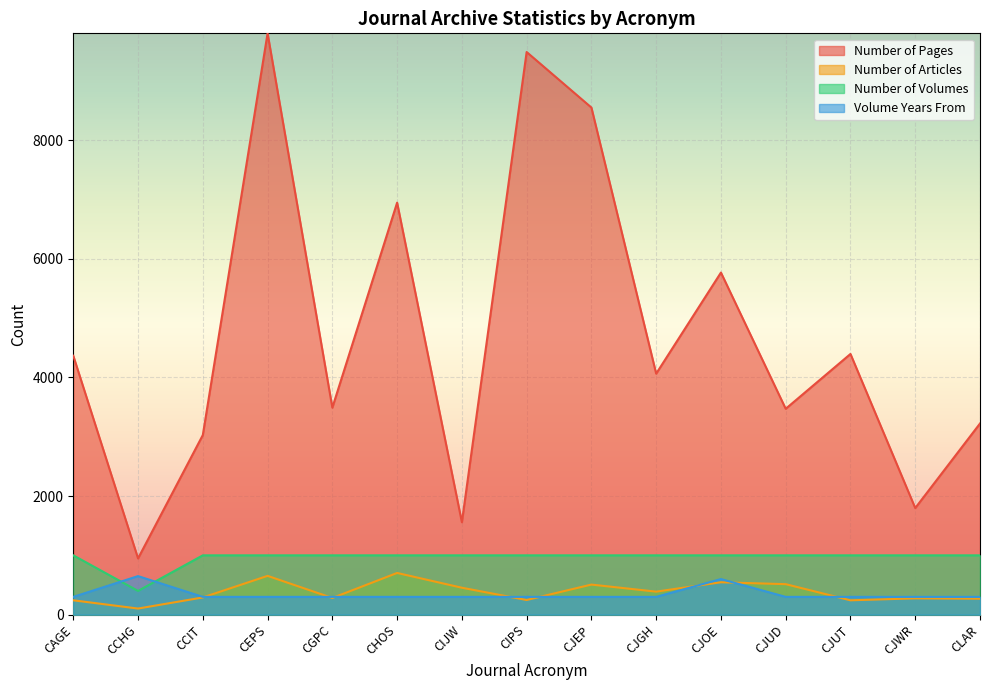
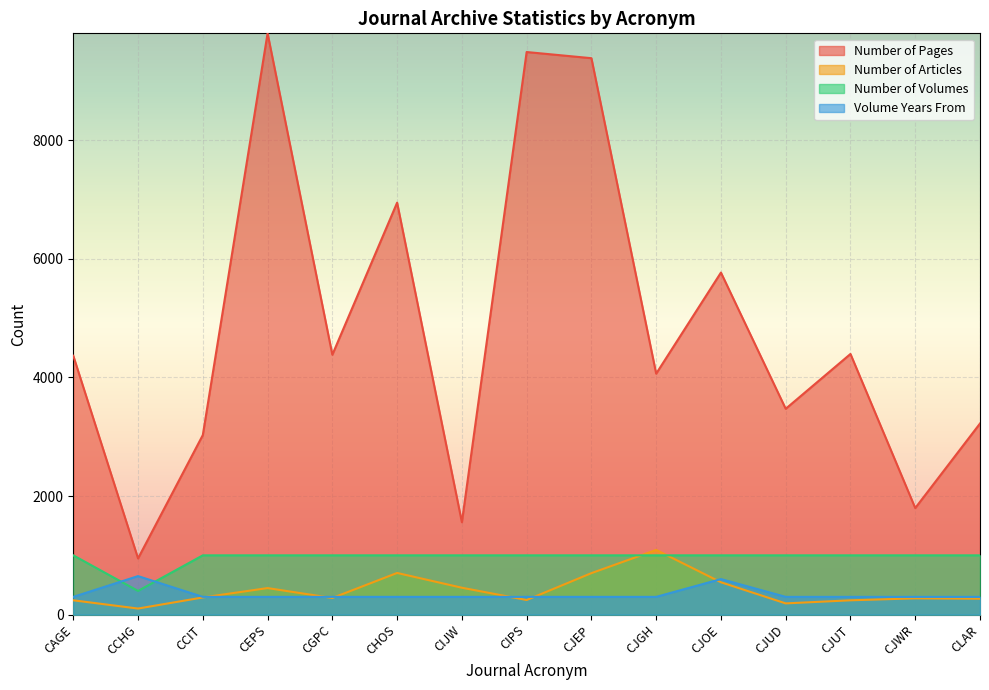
Number of Articles, CEPS: 700 -> 400
Number of Pages, CGPC: 3500 -> 4400
Number of Pages, CJEP: 8500 -> 9400
Number of Articles, CJEP: 500 -> 700
Number of Articles, CJGH: 400 -> 1100
Number of Articles, CJUD: 500 -> 200
